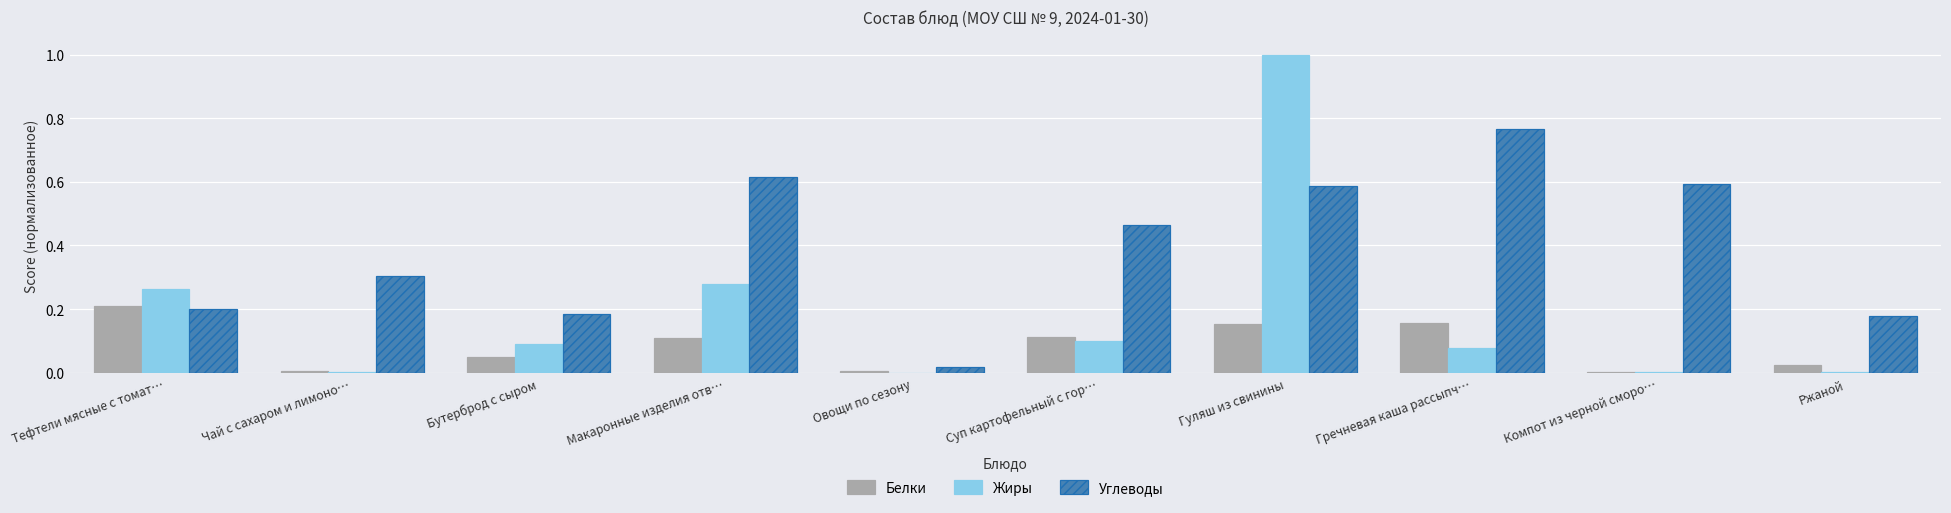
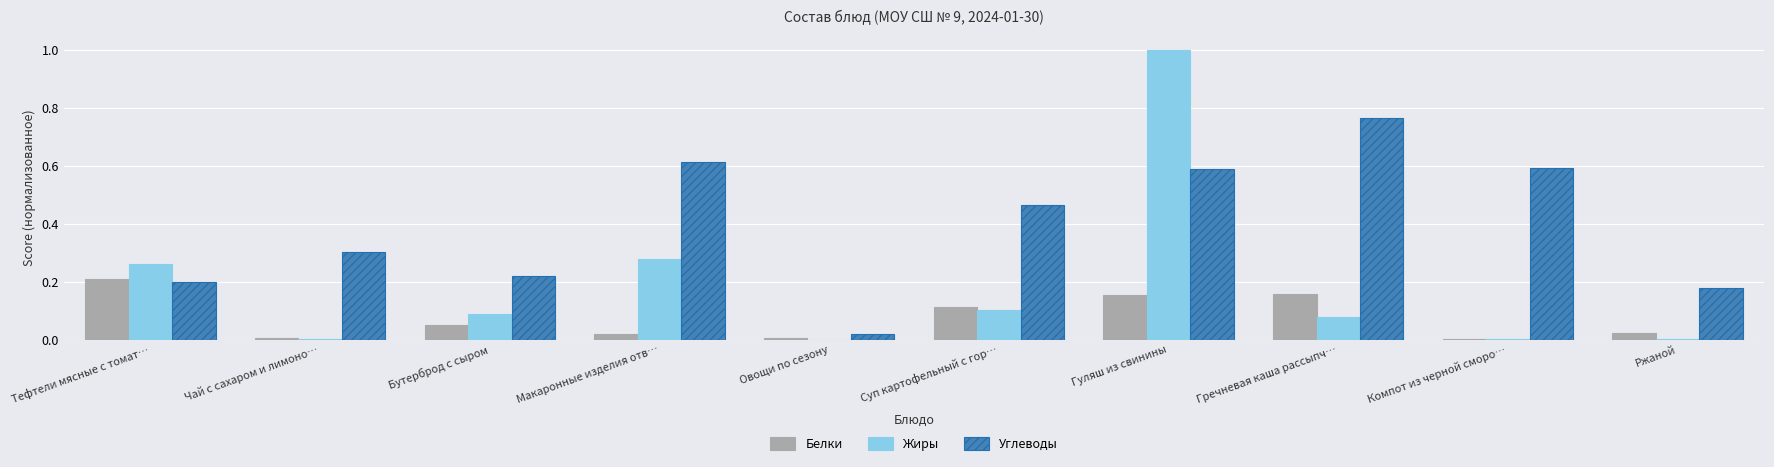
Углеводы, Бутерброд с сыром: 0.19 -> 0.22
Белки, Макаронные изделия отв…: 0.11 -> 0.02
